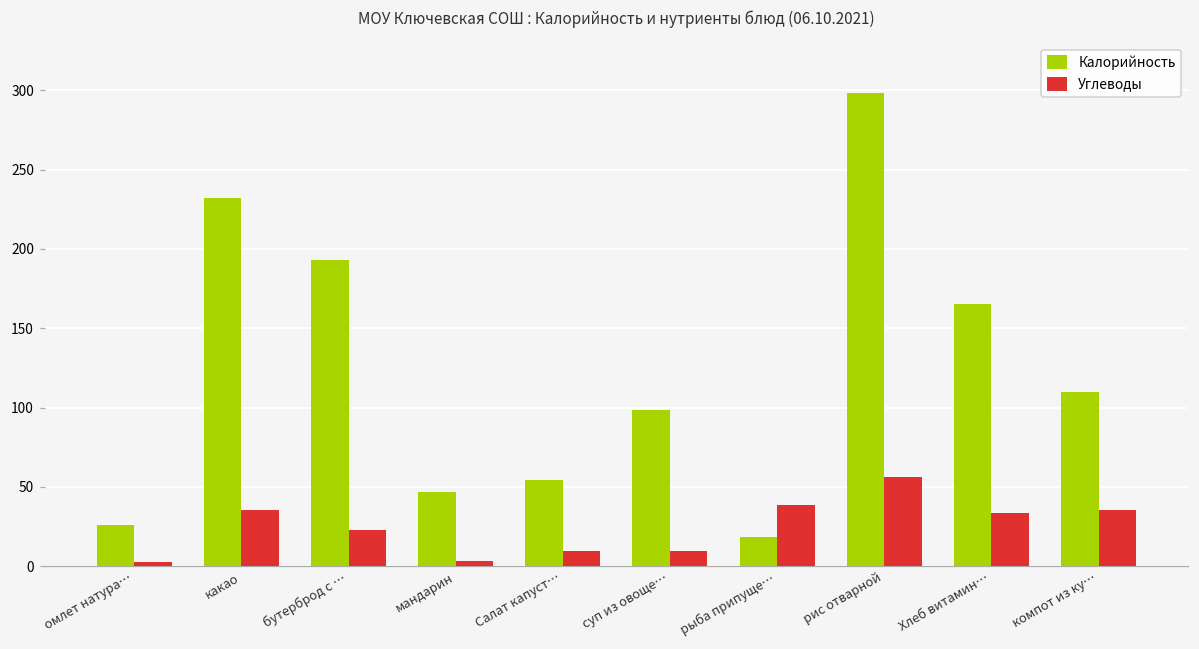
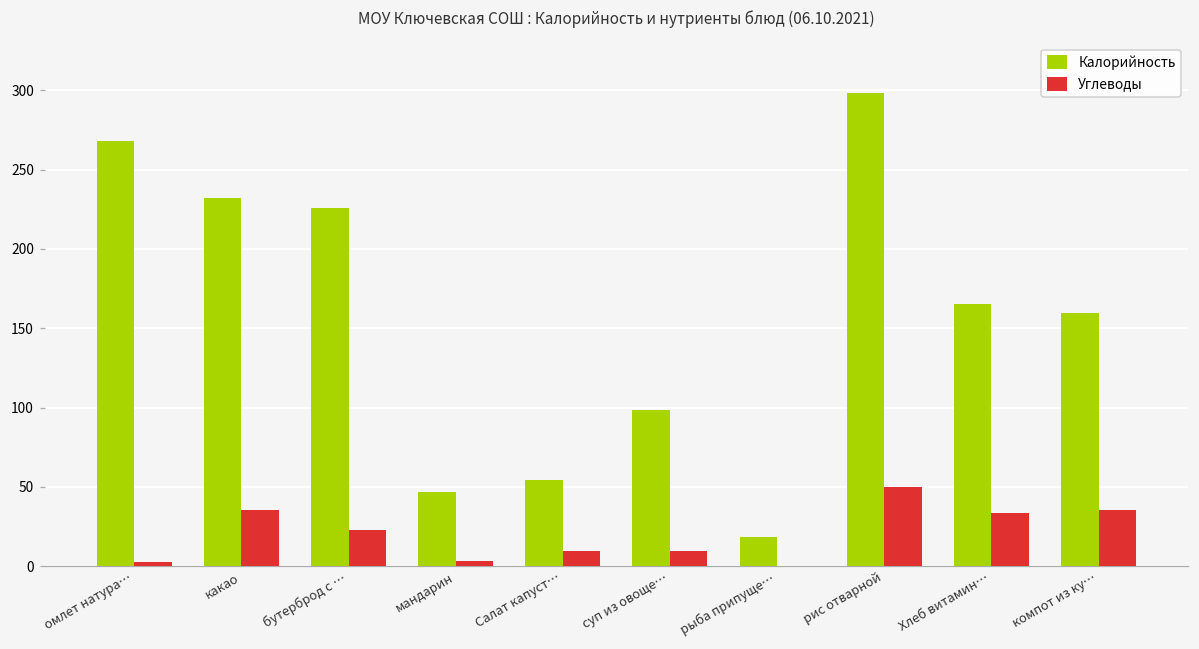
Калорийность, омлет натура…: 26 -> 268
Калорийность, бутерброд с …: 193 -> 226
Углеводы, рыба припуще…: 38 -> 0
Углеводы, рис отварной: 56 -> 50
Калорийность, компот из ку…: 110 -> 159
